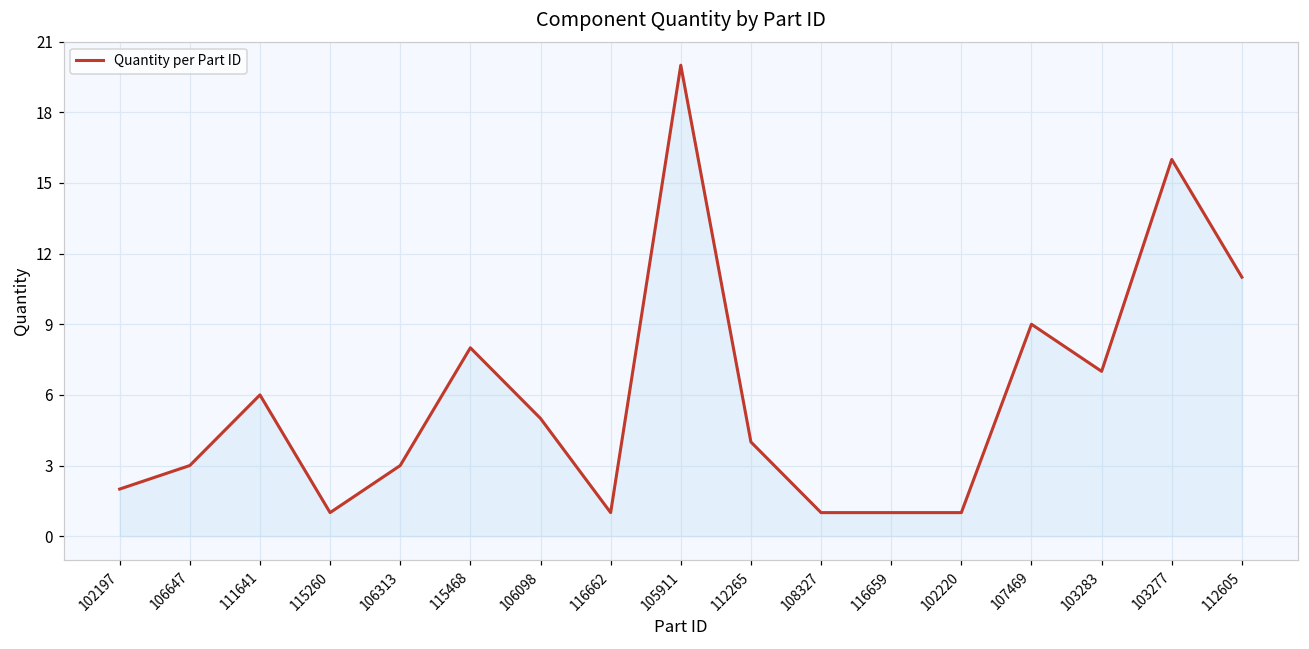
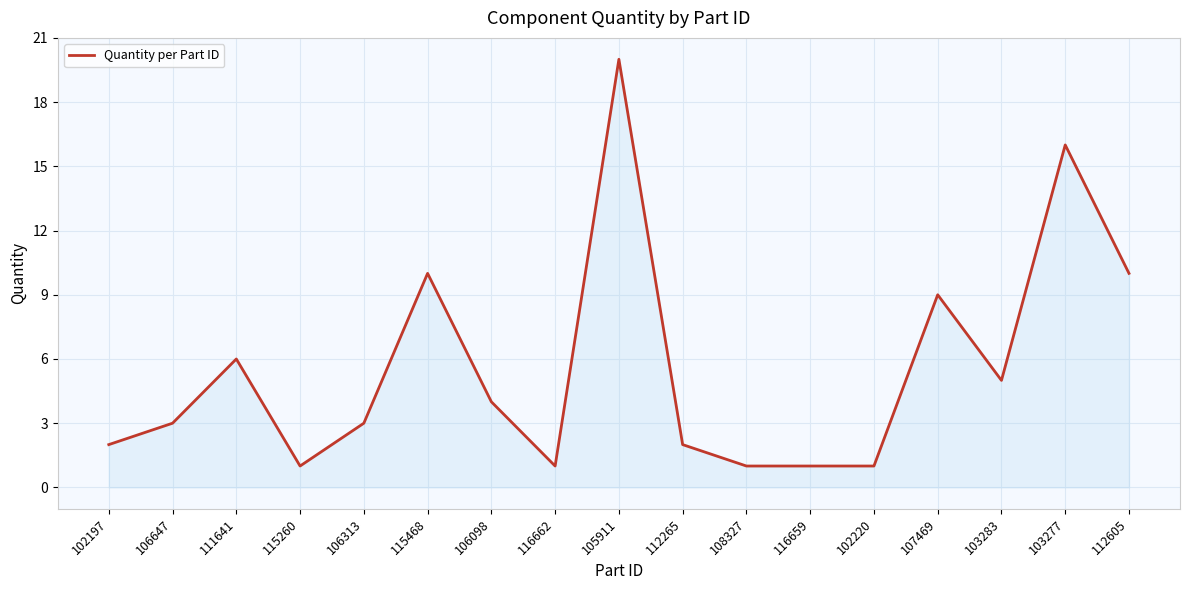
115468: 8 -> 10
106098: 5 -> 4
112265: 4 -> 2
103283: 7 -> 5
112605: 11 -> 10
